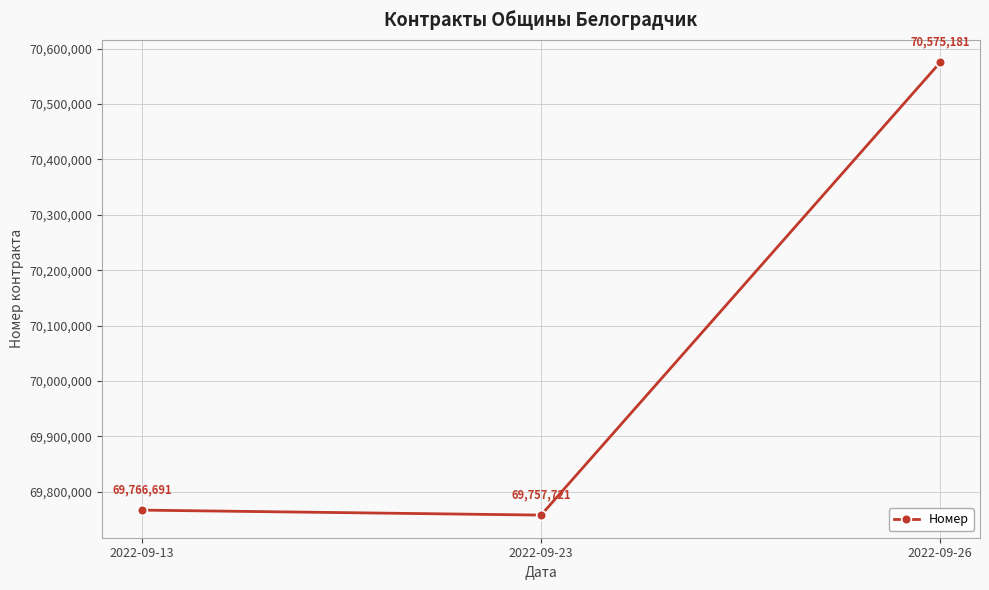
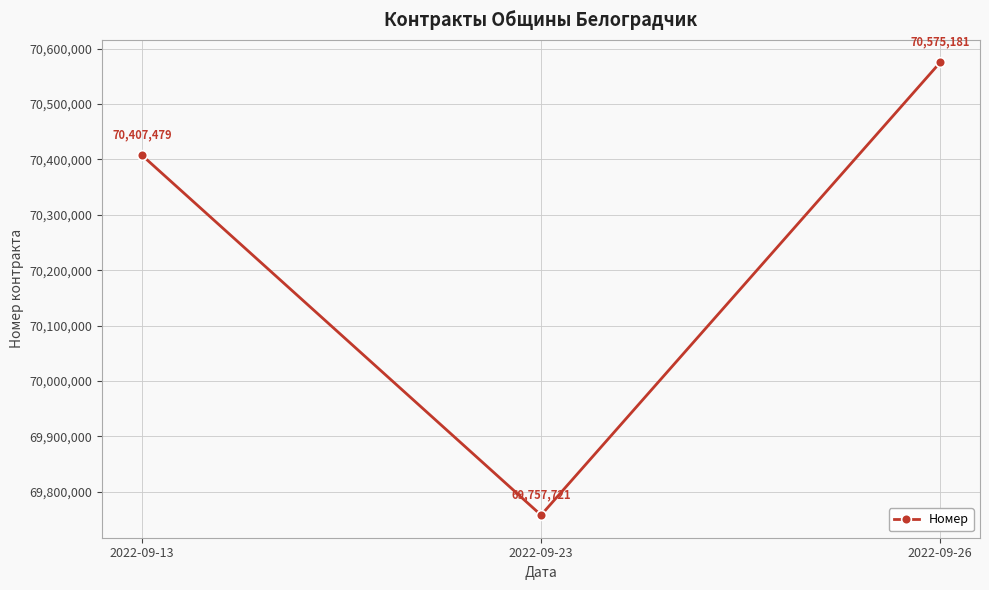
2022-09-13: 69,766,691 -> 70,407,479
